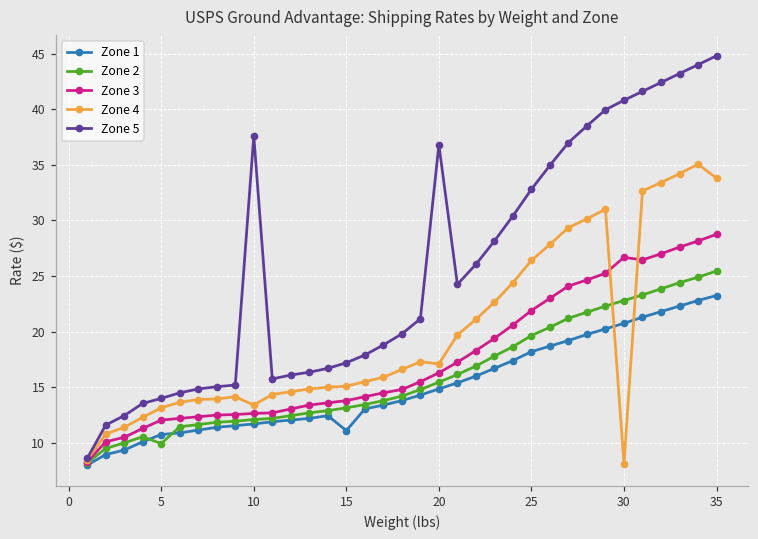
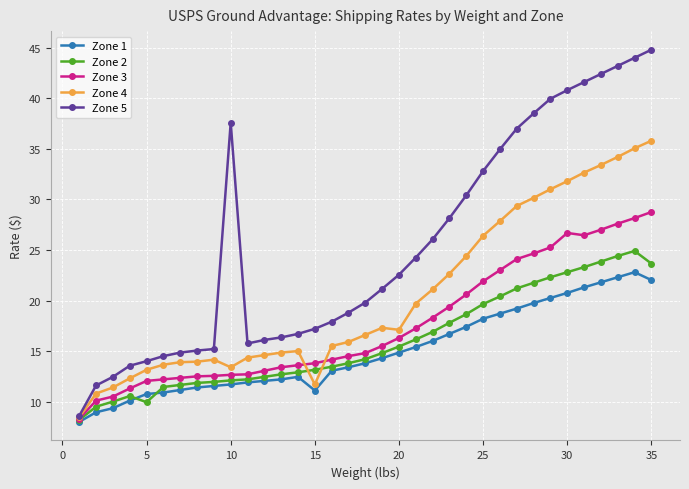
Zone 4, 15: 15.1 -> 11.7
Zone 5, 20: 36.8 -> 22.6
Zone 4, 30: 8.1 -> 31.8
Zone 1, 35: 23.3 -> 22.0
Zone 2, 35: 25.5 -> 23.7
Zone 4, 35: 33.8 -> 35.8
